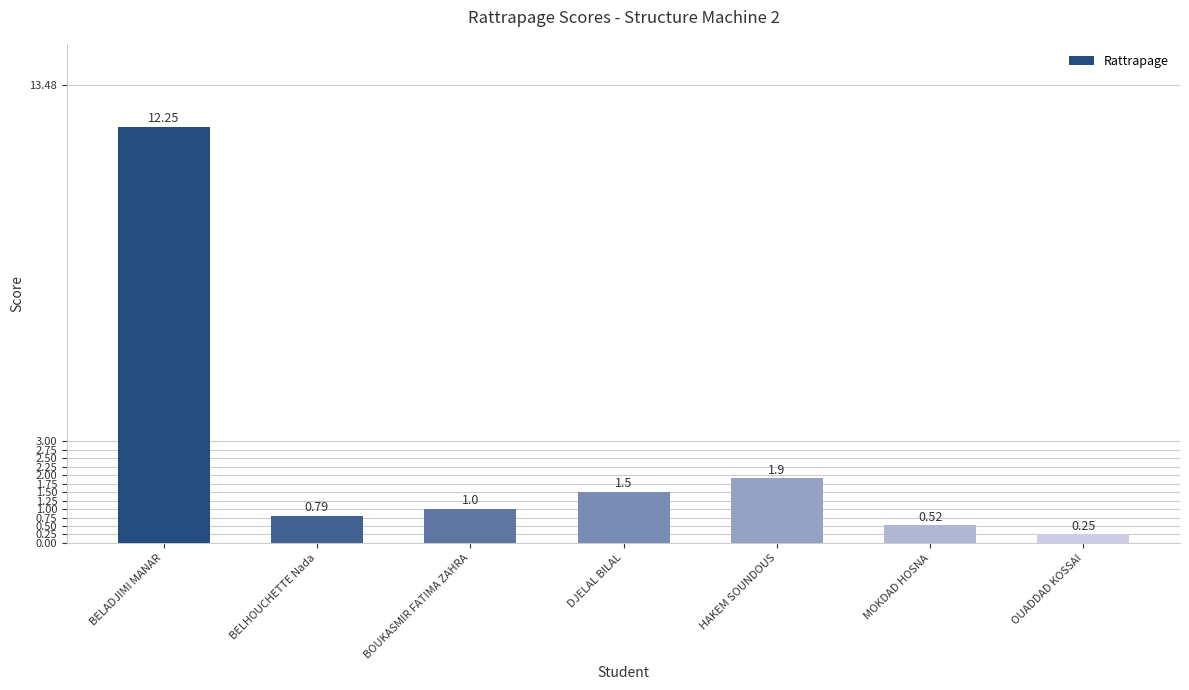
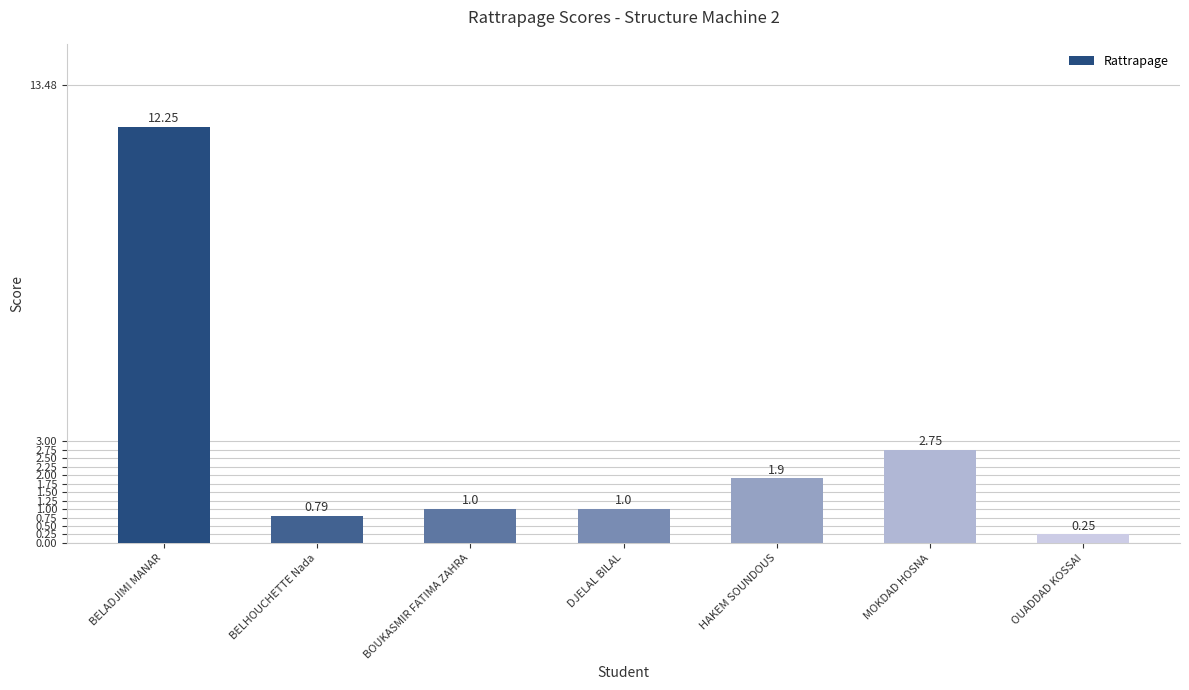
DJELAL BILAL: 1.5 -> 1.0
MOKDAD HOSNA: 0.52 -> 2.75
